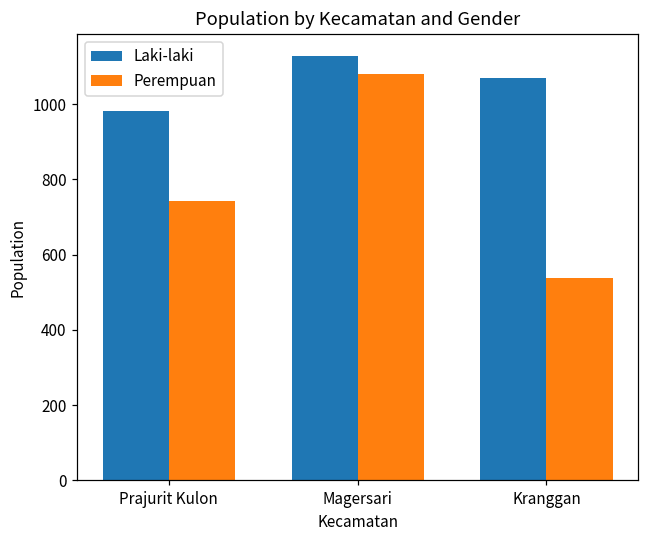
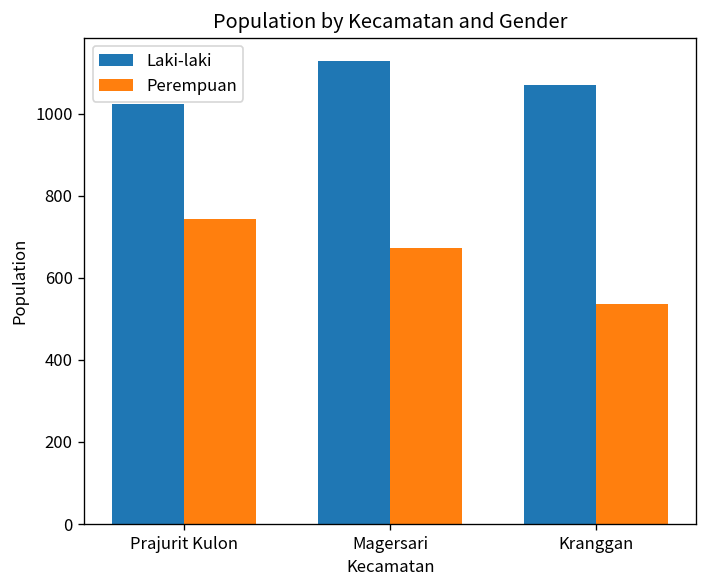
Laki-laki, Prajurit Kulon: 980 -> 1020
Perempuan, Magersari: 1080 -> 670
